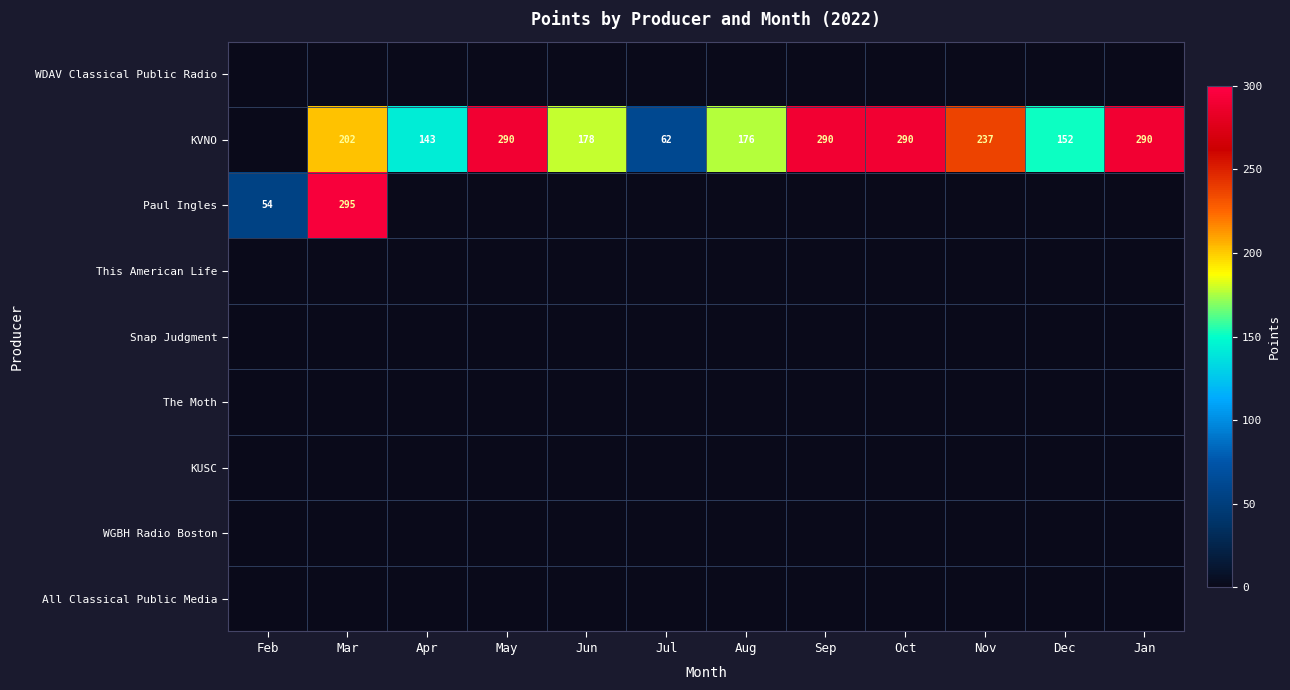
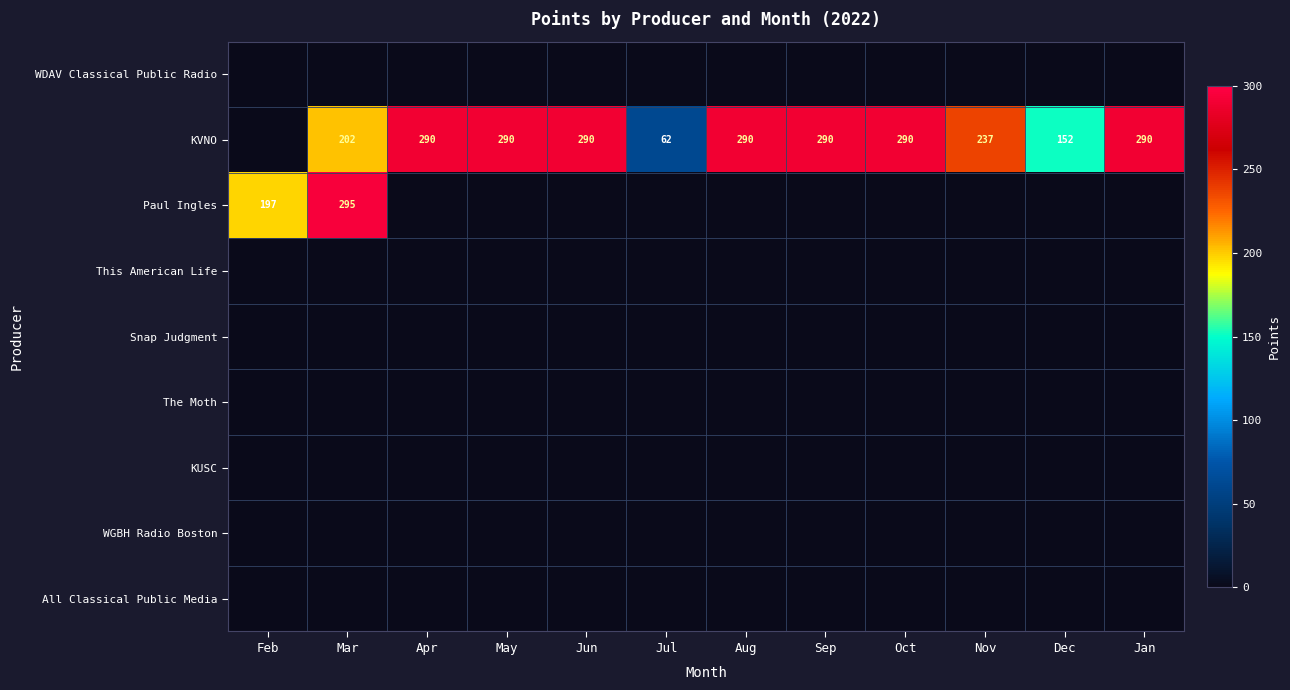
KVNO, Apr: 143 -> 290
KVNO, Jun: 178 -> 290
KVNO, Aug: 176 -> 290
Paul Ingles, Feb: 54 -> 197
